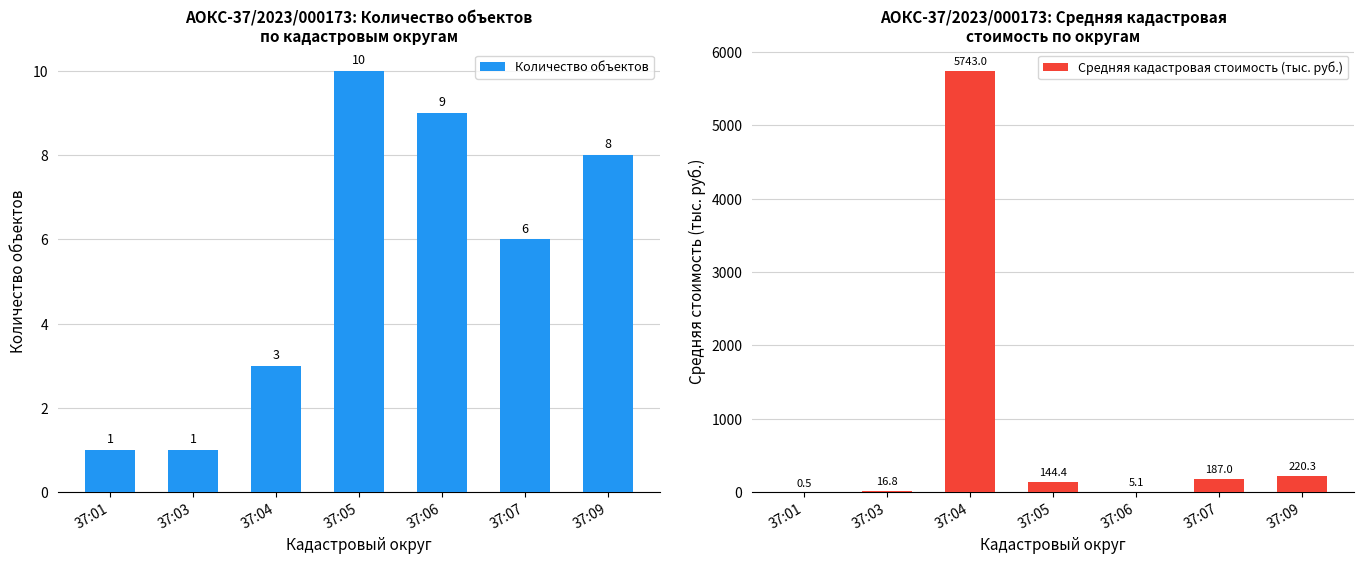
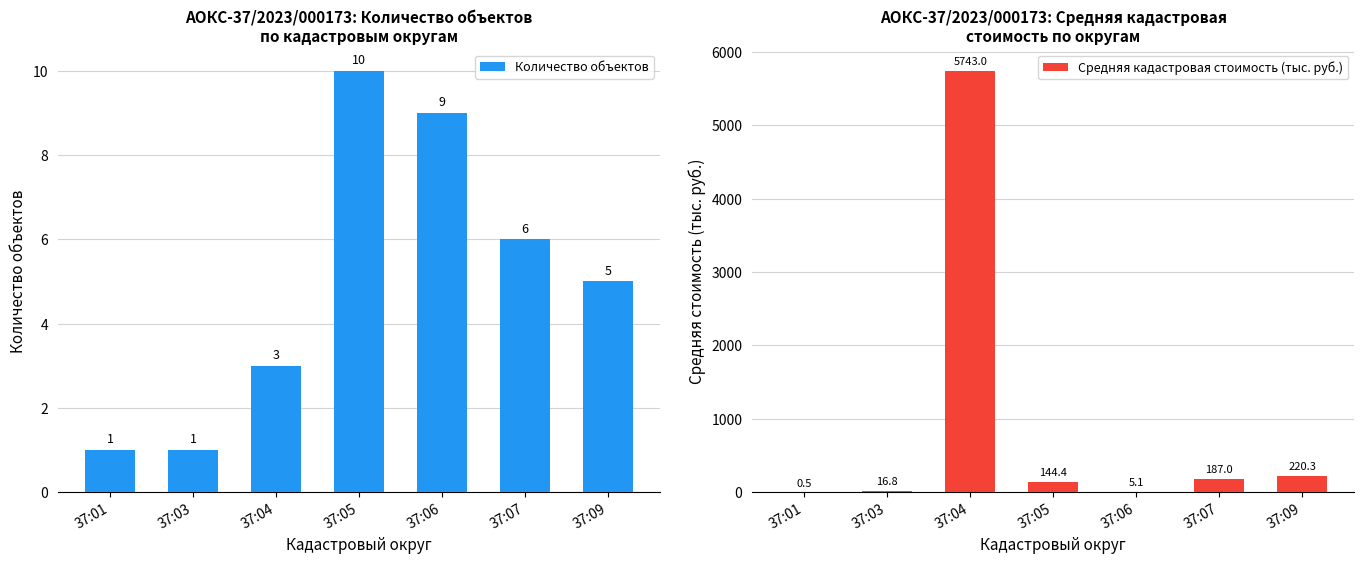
АОКС-37/2023/000173: Количество объектов по кадастровым округам, 37:09: 8 -> 5
